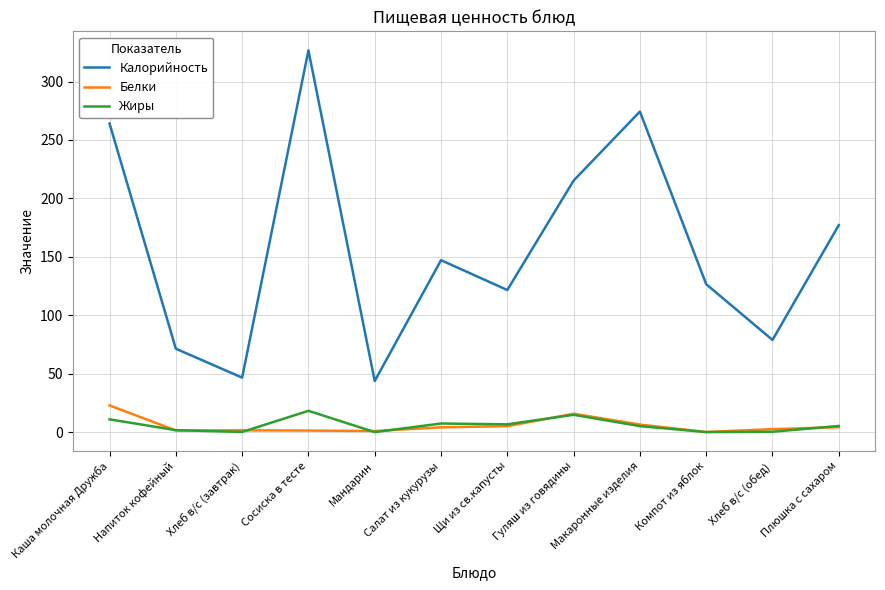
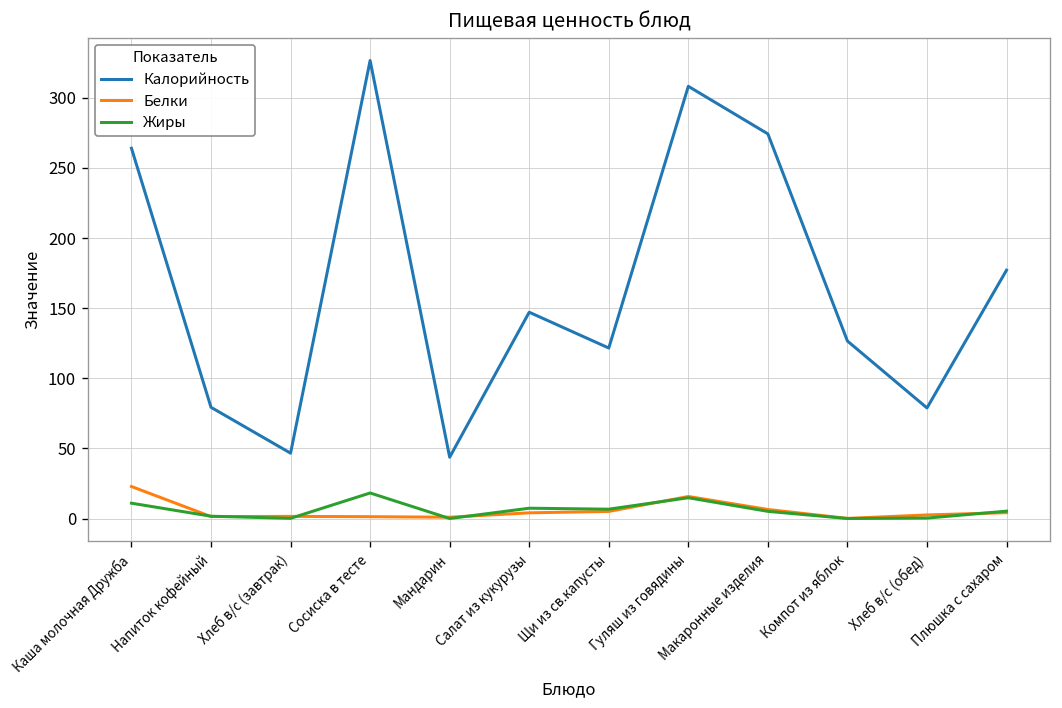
Калорийность, Напиток кофейный: 71 -> 79
Калорийность, Гуляш из говядины: 215 -> 308
